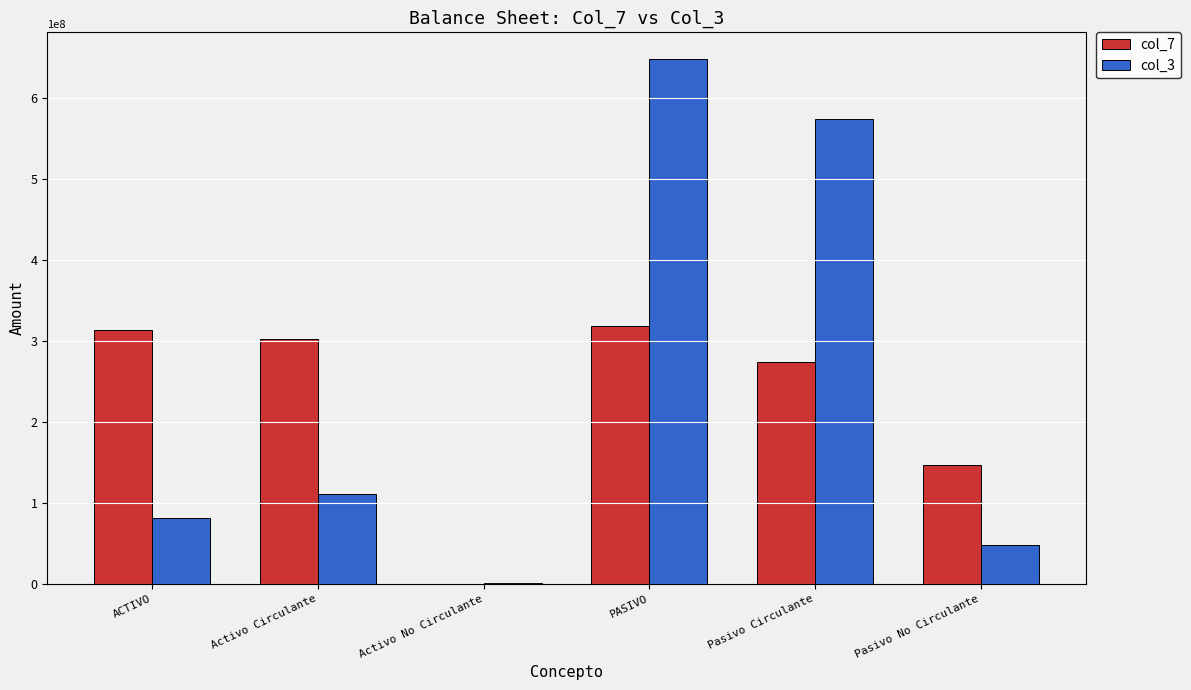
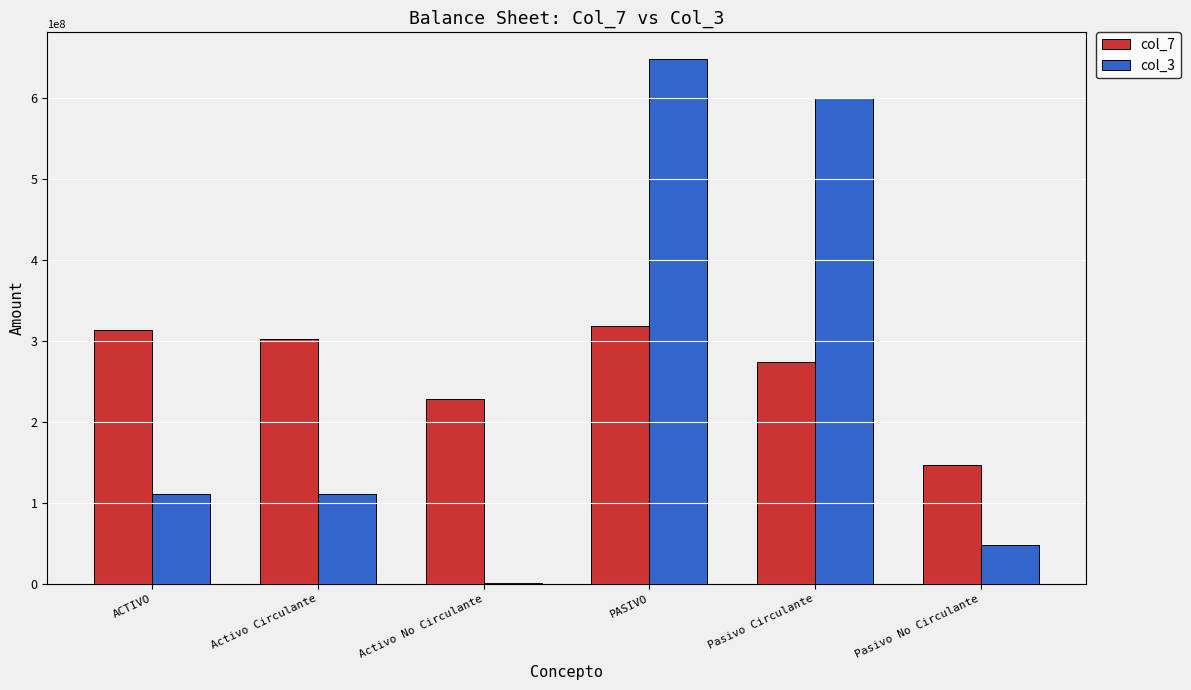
col_3, ACTIVO: 80000000 -> 110000000
col_7, Activo No Circulante: 0 -> 230000000
col_3, Pasivo Circulante: 570000000 -> 600000000
